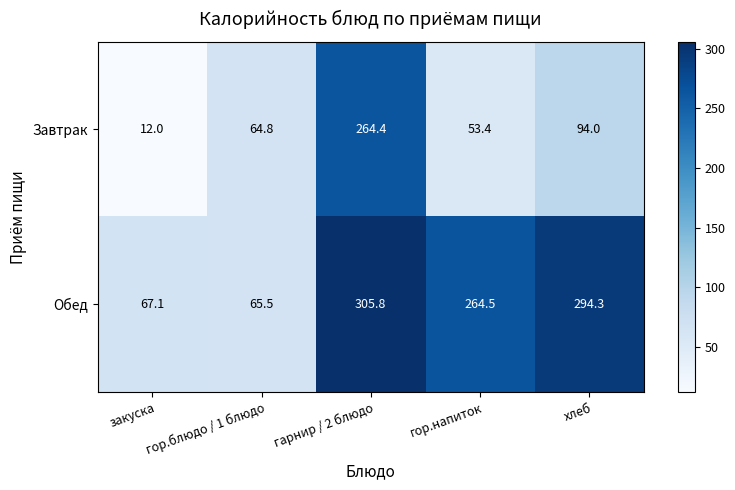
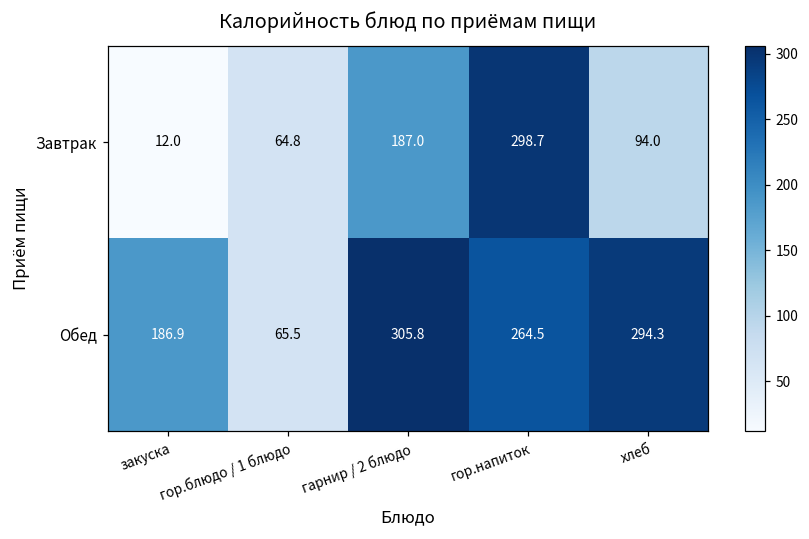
Завтрак, гарнир / 2 блюдо: 264.4 -> 187.0
Завтрак, гор.напиток: 53.4 -> 298.7
Обед, закуска: 67.1 -> 186.9
